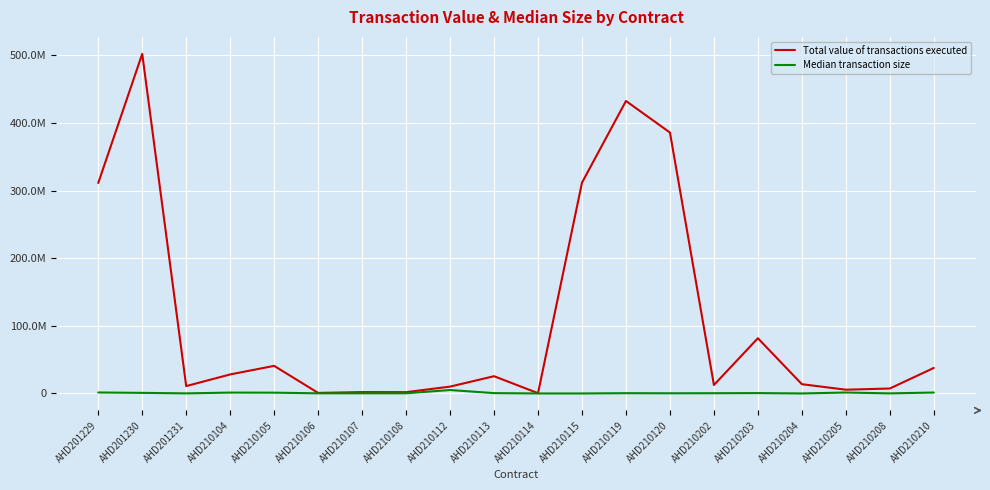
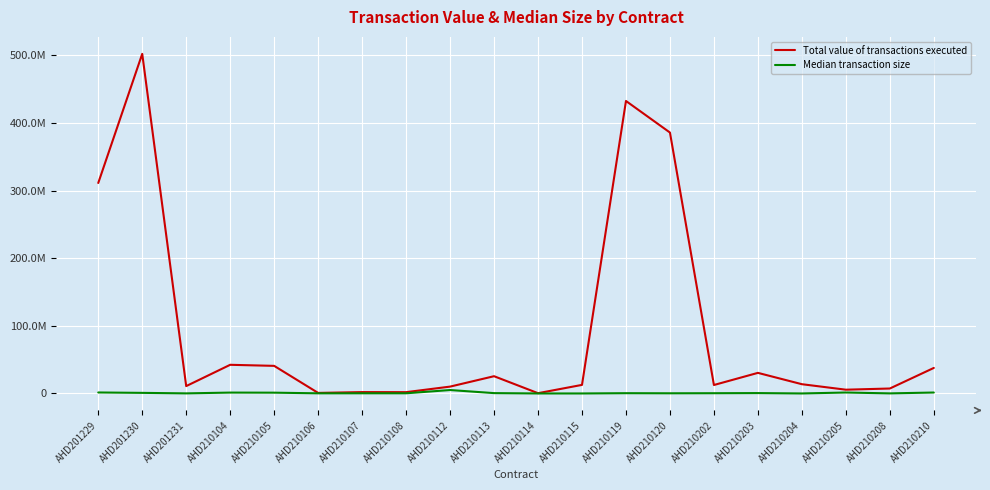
Total value of transactions executed, AHD210104: 30000000 -> 40000000
Total value of transactions executed, AHD210115: 310000000 -> 10000000
Total value of transactions executed, AHD210203: 80000000 -> 30000000
